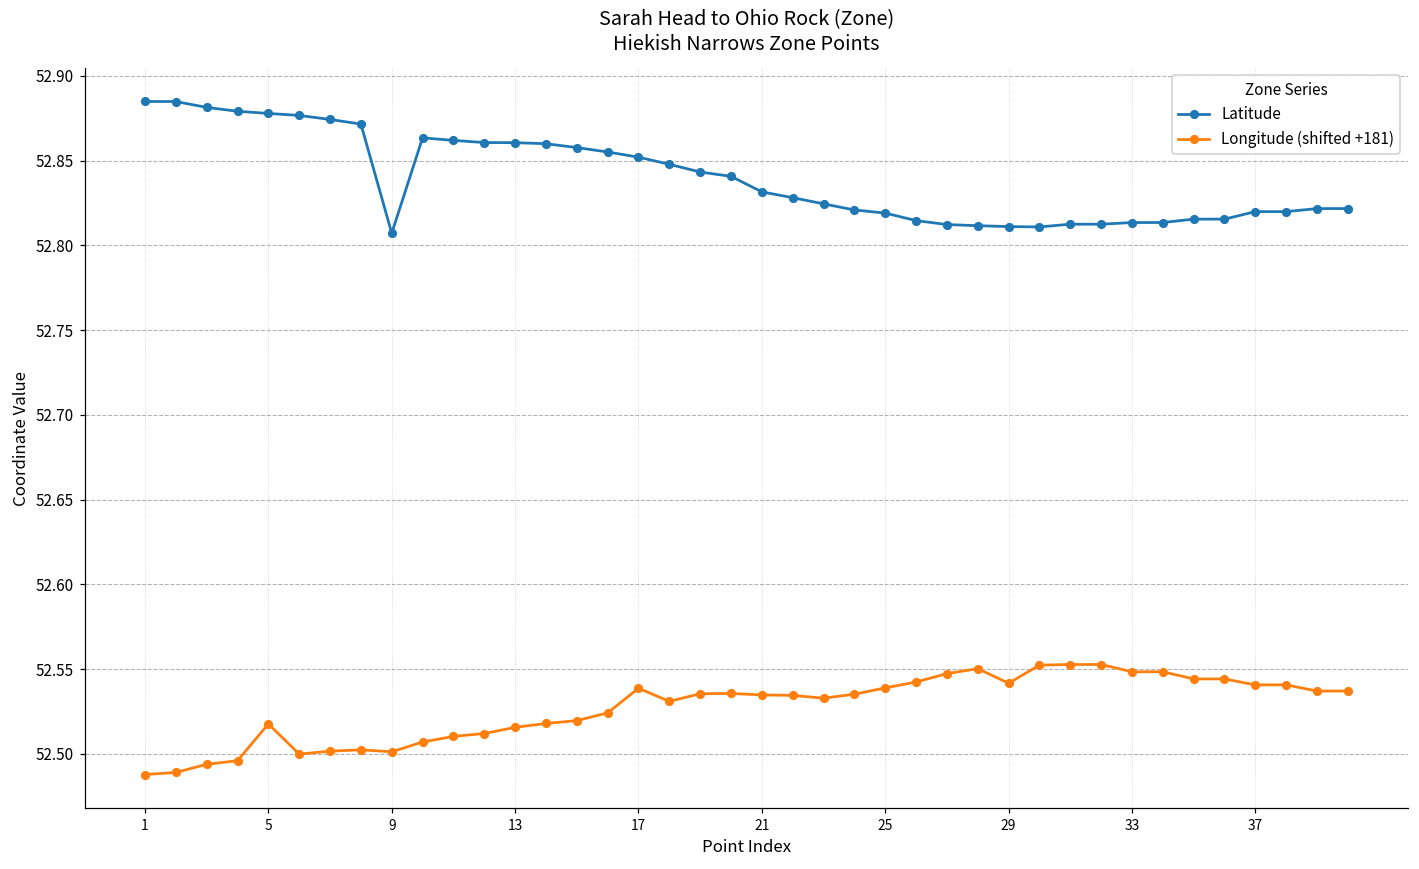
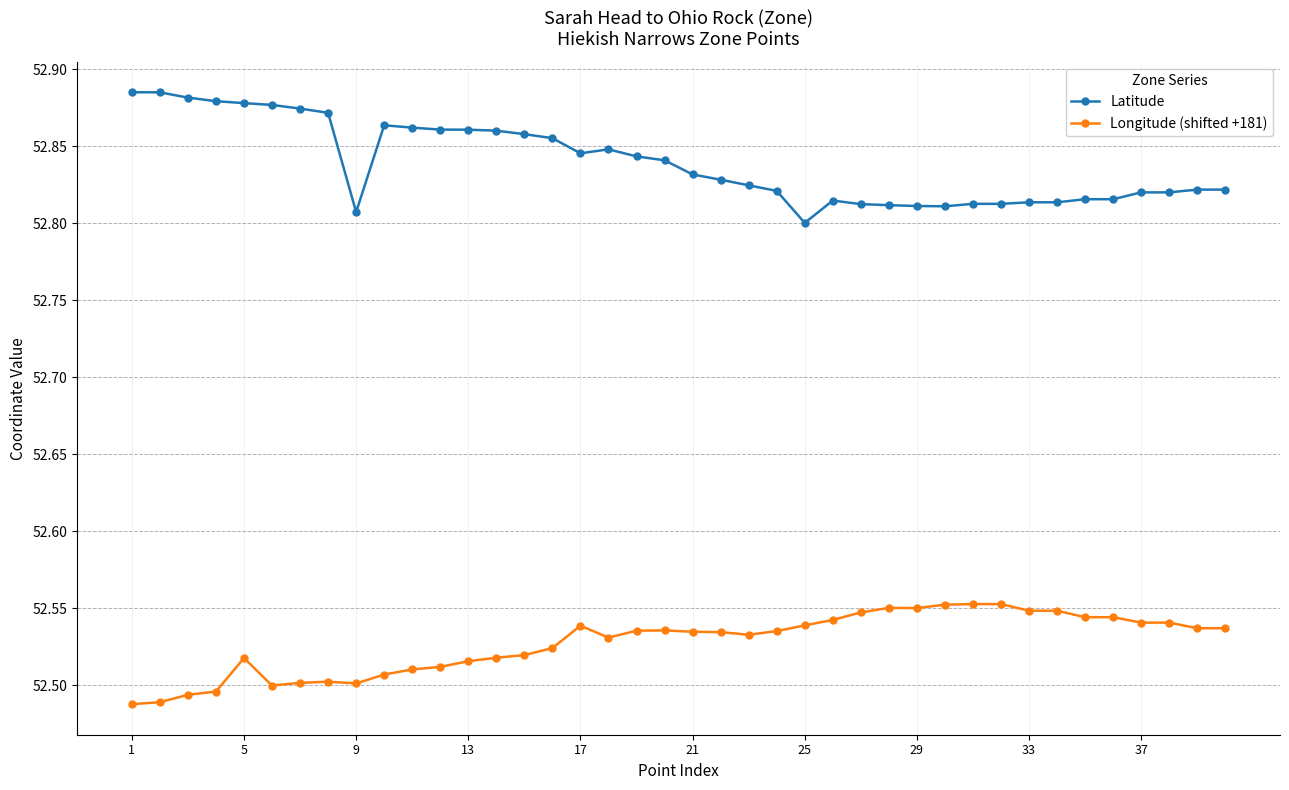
Latitude, 17: 52.852 -> 52.845
Latitude, 25: 52.819 -> 52.800
Longitude (shifted +181), 29: 52.542 -> 52.550
